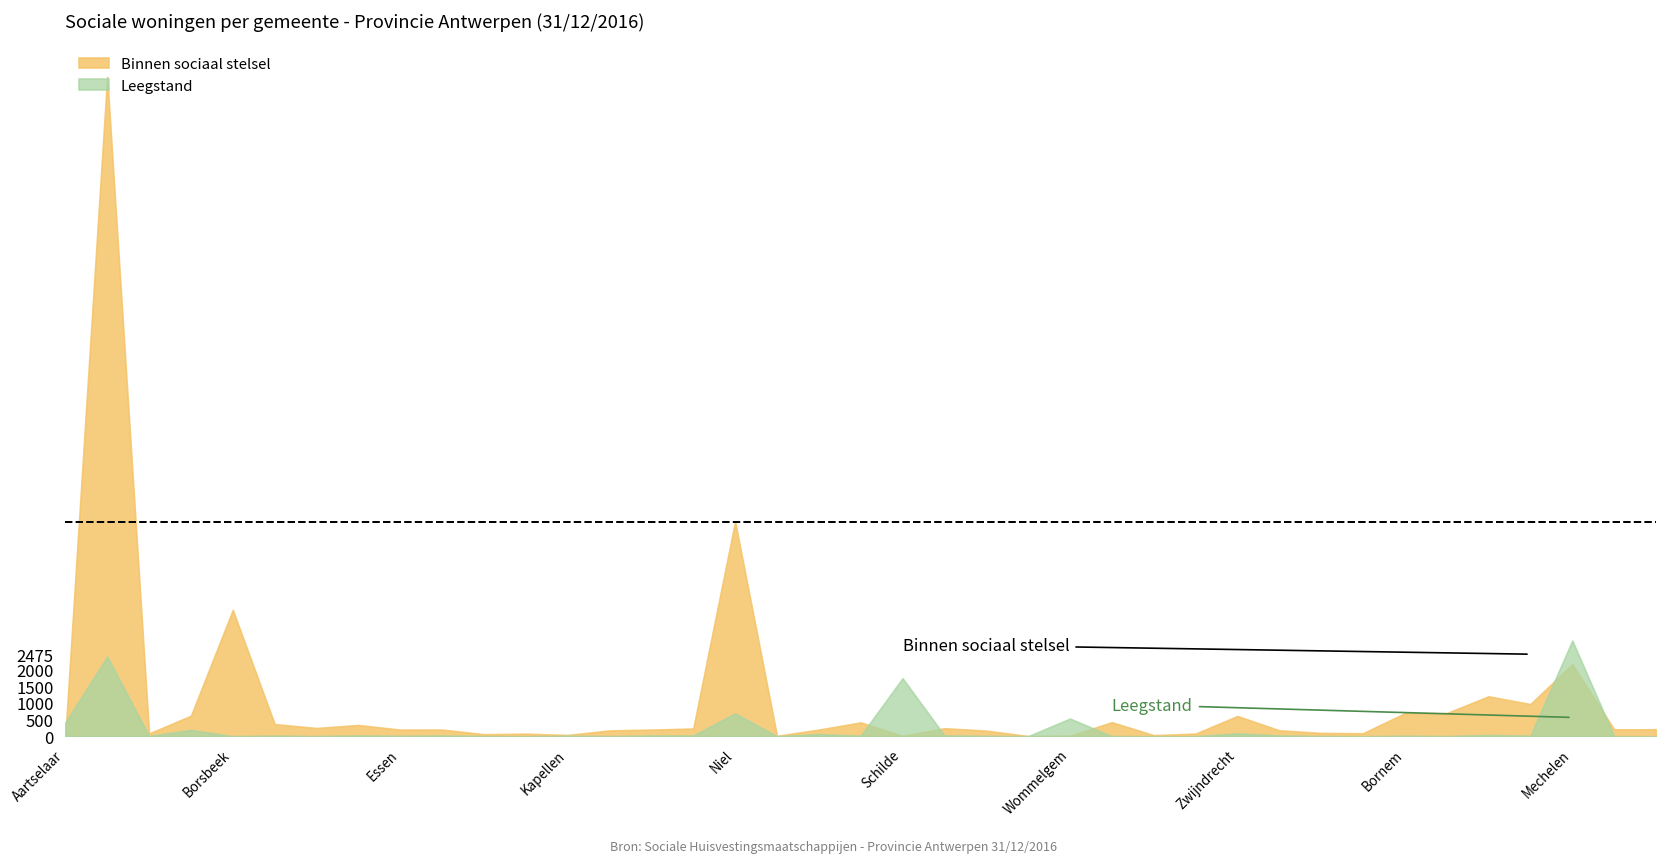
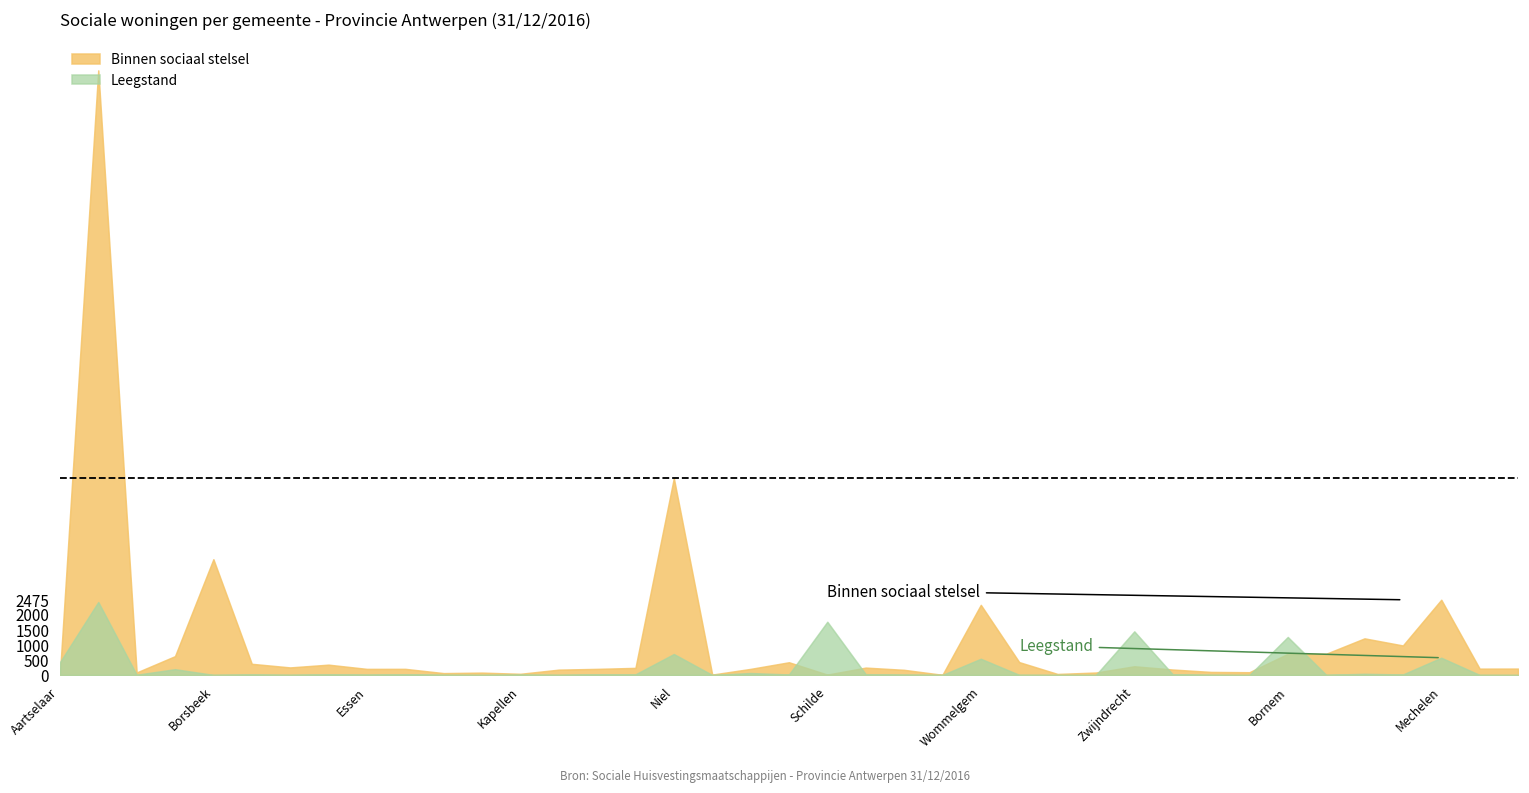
Binnen sociaal stelsel, Wommelgem: 0 -> 2300
Binnen sociaal stelsel, Zwijndrecht: 600 -> 300
Leegstand, Zwijndrecht: 100 -> 1400
Leegstand, Bornem: 0 -> 1300
Binnen sociaal stelsel, Mechelen: 2200 -> 2500
Leegstand, Mechelen: 2900 -> 600
